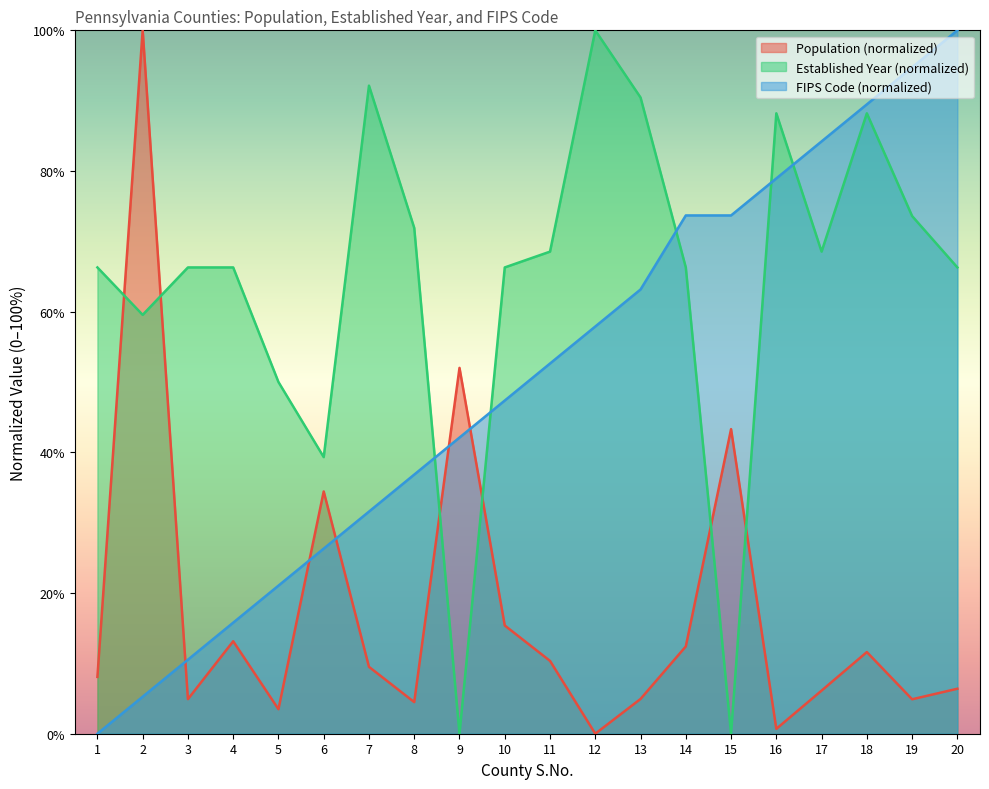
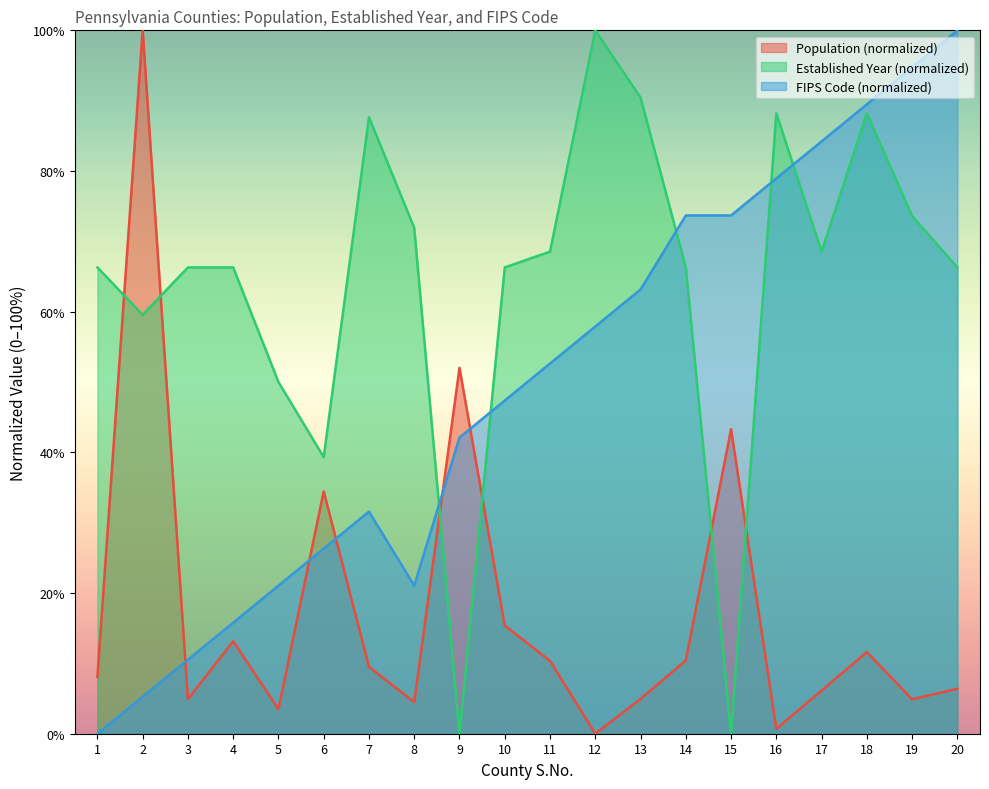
Established Year (normalized), 7: 92% -> 88%
FIPS Code (normalized), 8: 37% -> 21%
Population (normalized), 14: 12% -> 10%
